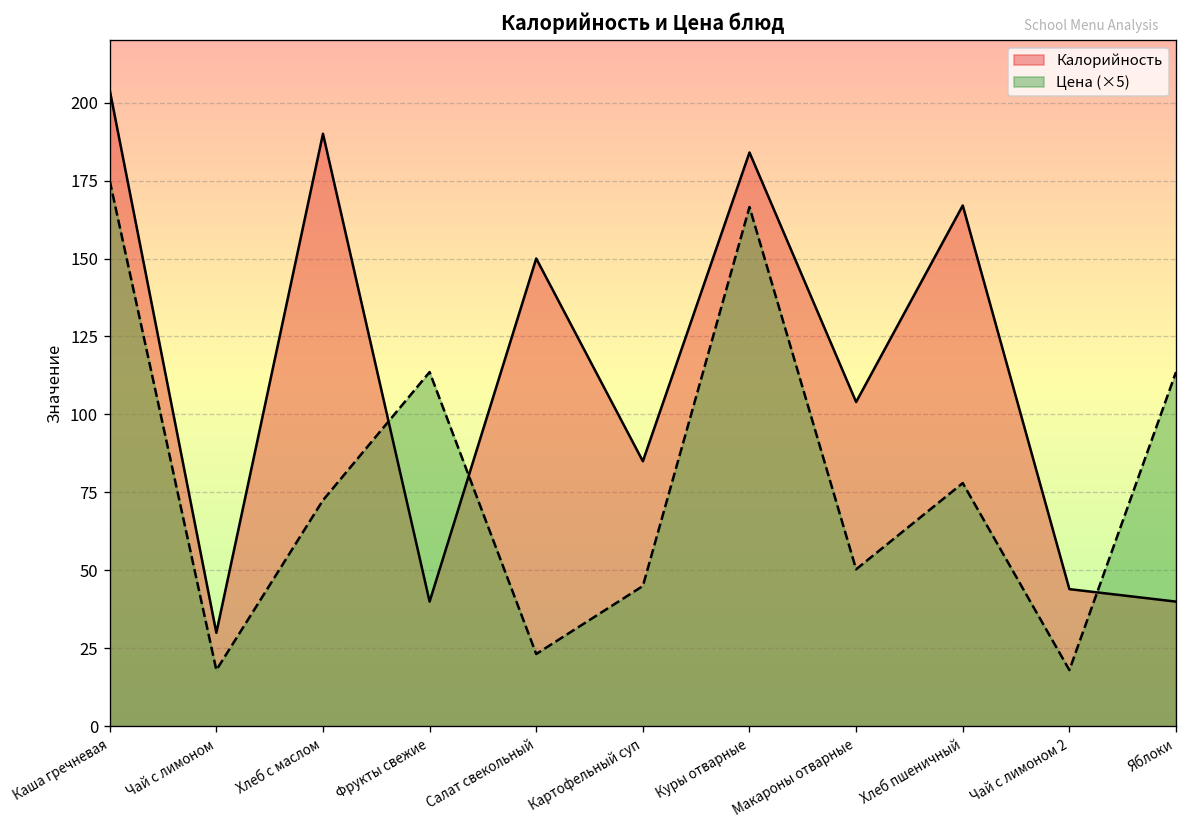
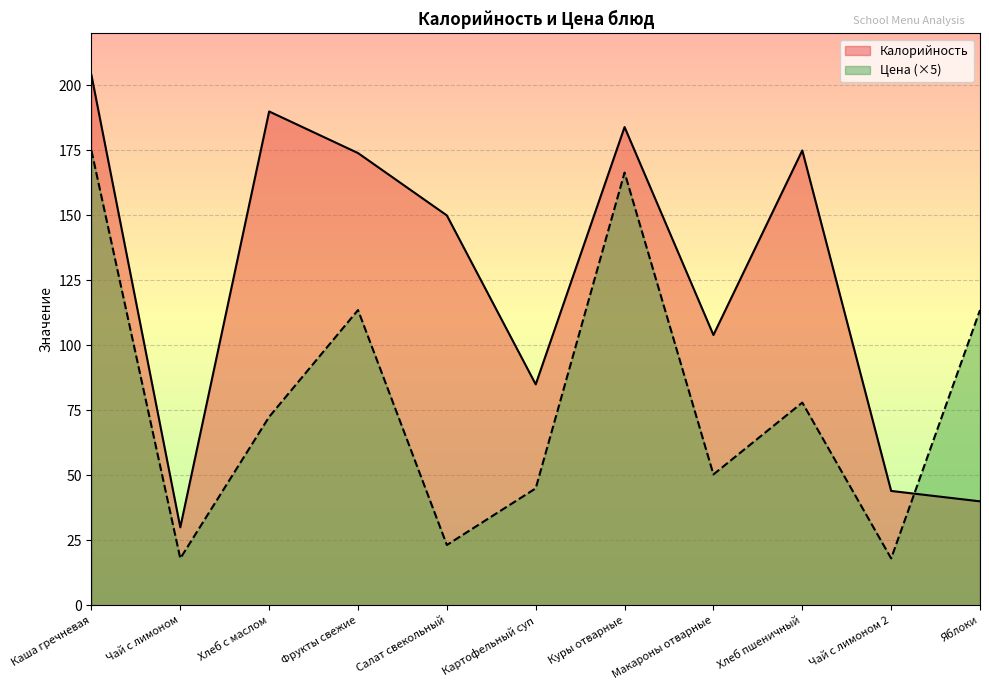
Калорийность, Фрукты свежие: 40 -> 174
Калорийность, Хлеб пшеничный: 167 -> 175
